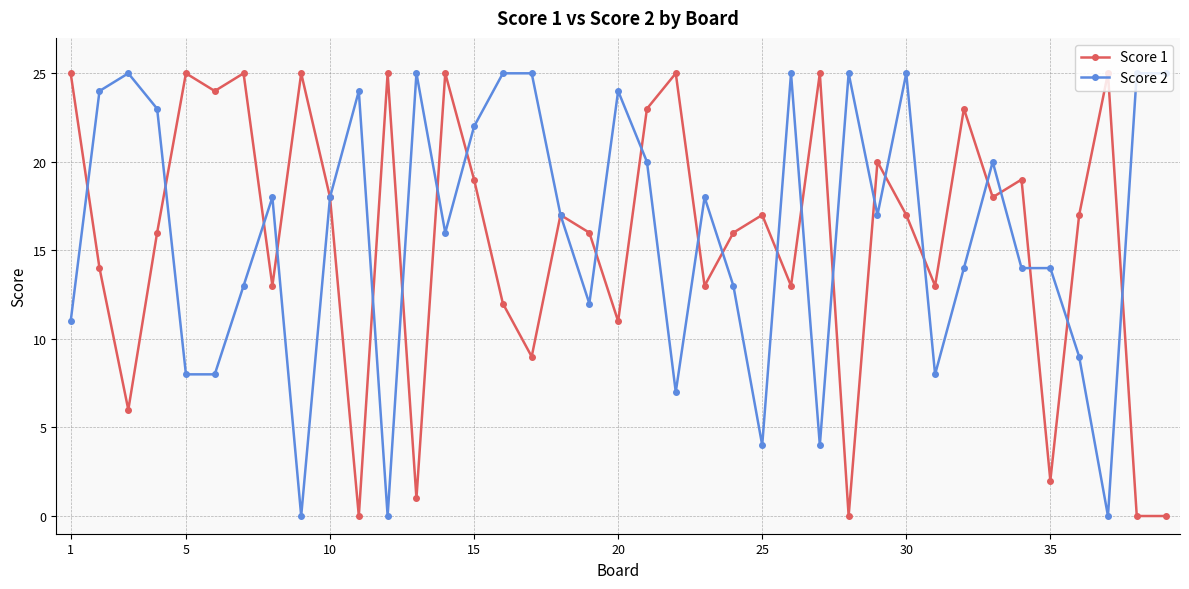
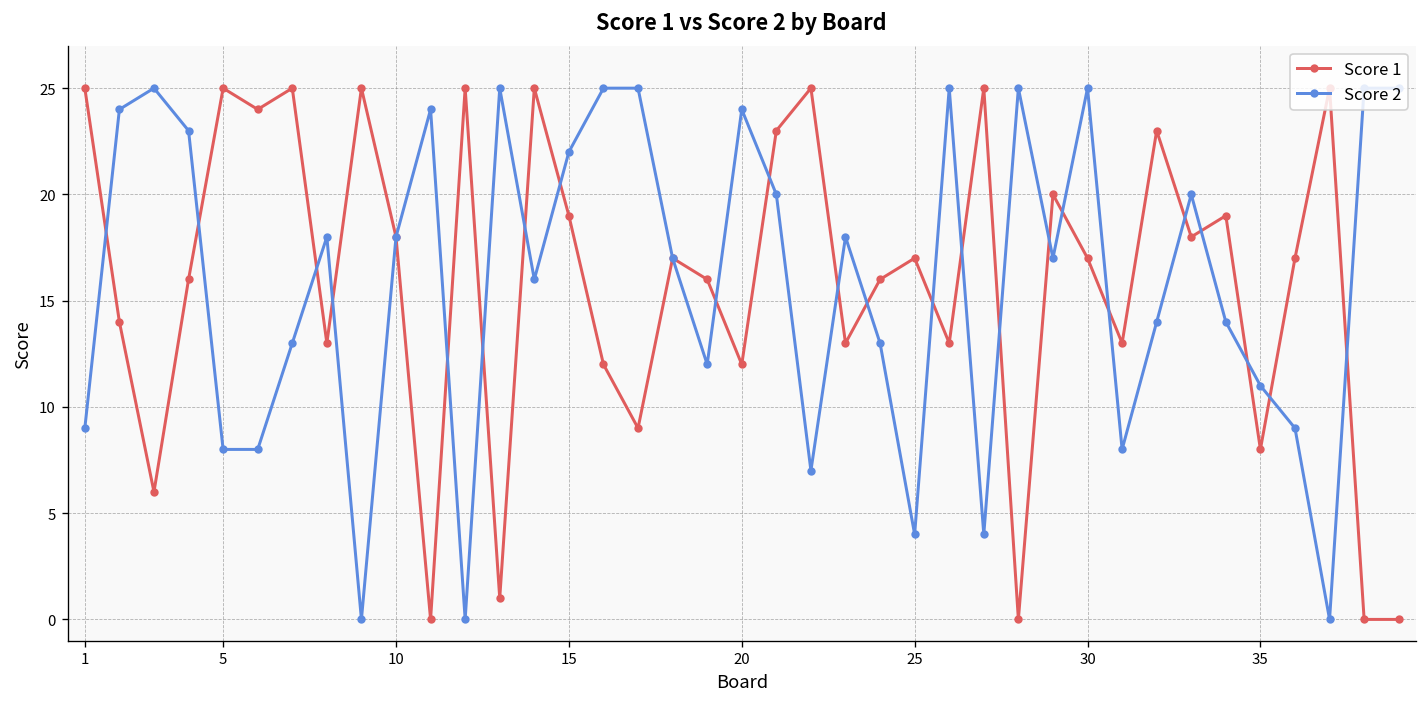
Score 2, 1: 11 -> 9
Score 1, 20: 11 -> 12
Score 1, 35: 2 -> 8
Score 2, 35: 14 -> 11
